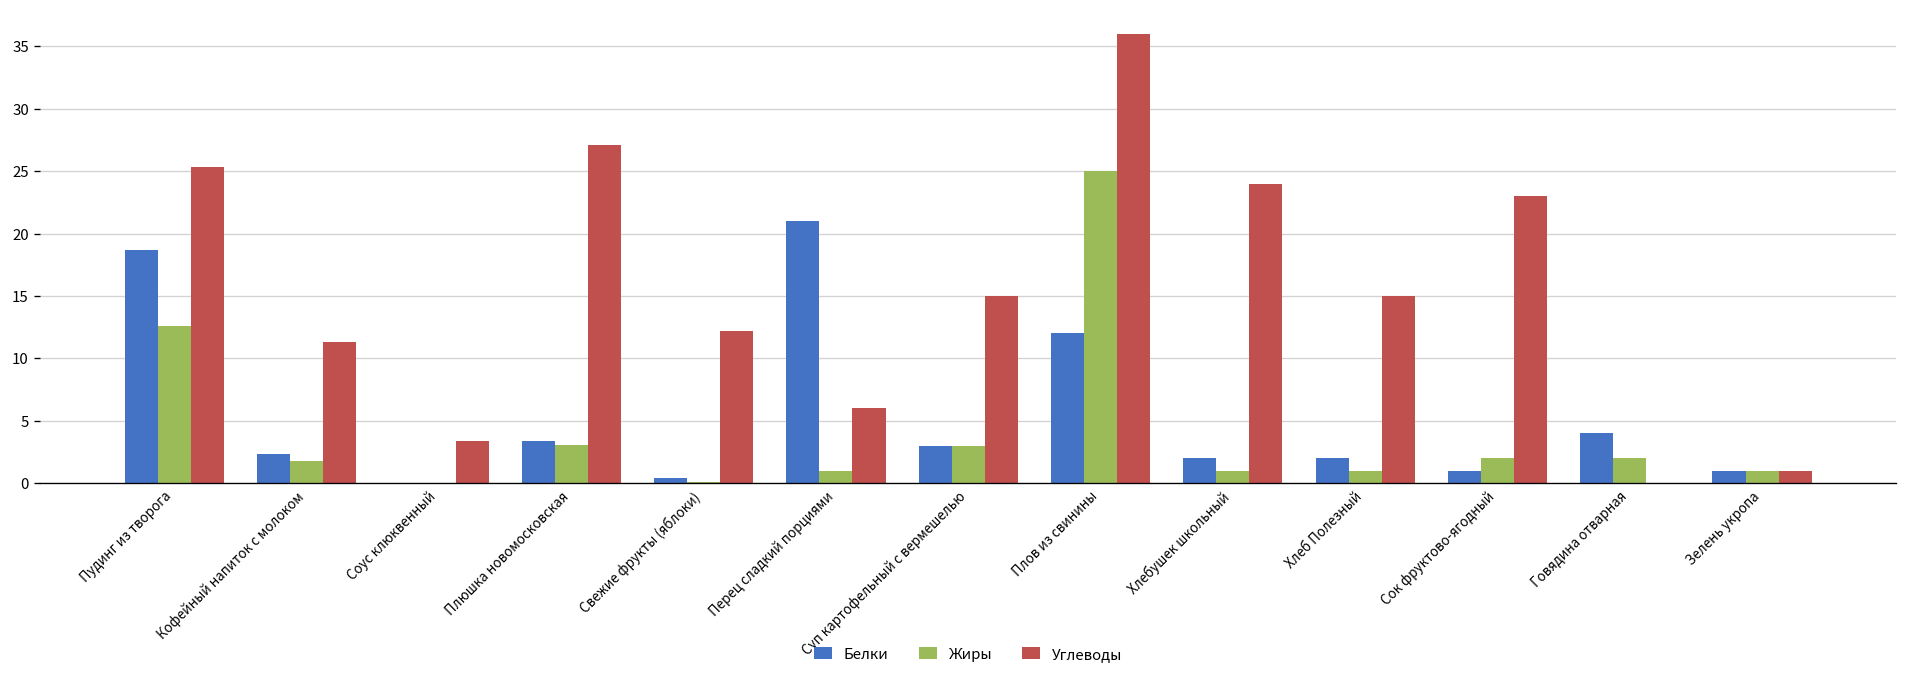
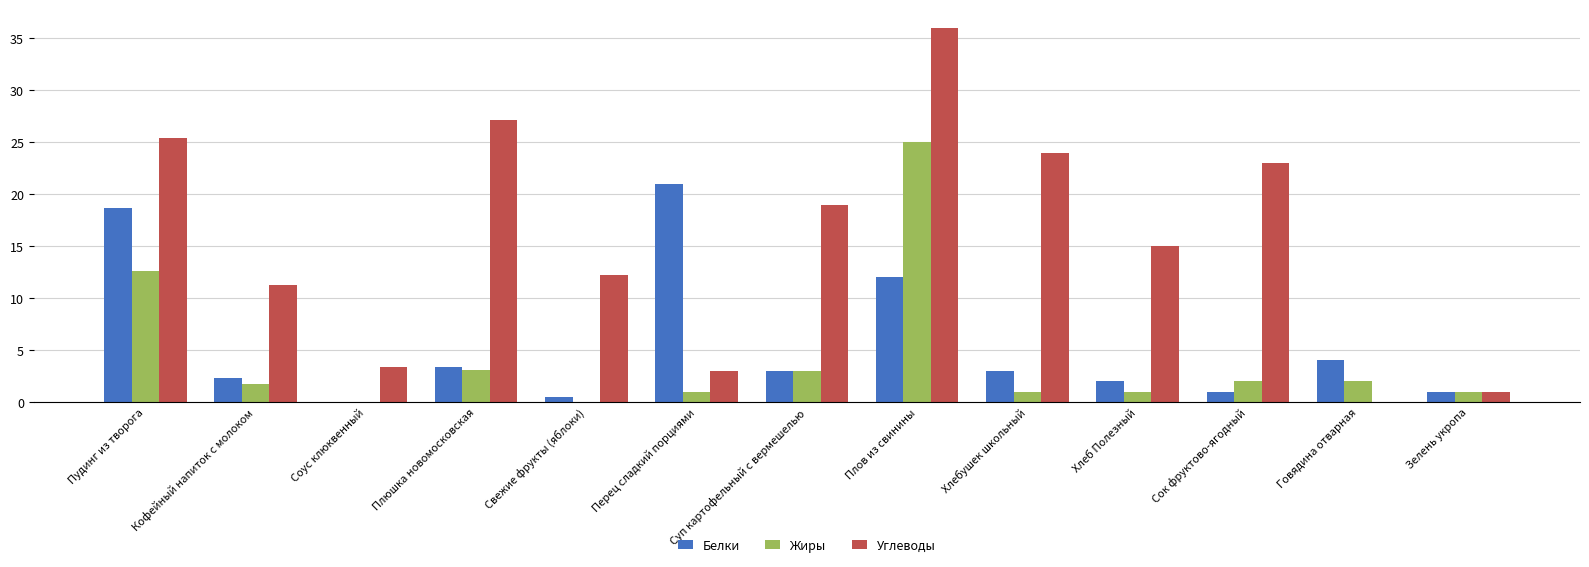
Углеводы, Перец сладкий порциями: 6 -> 3
Углеводы, Суп картофельный с вермешелью: 15 -> 19
Белки, Хлебушек школьный: 2 -> 3
